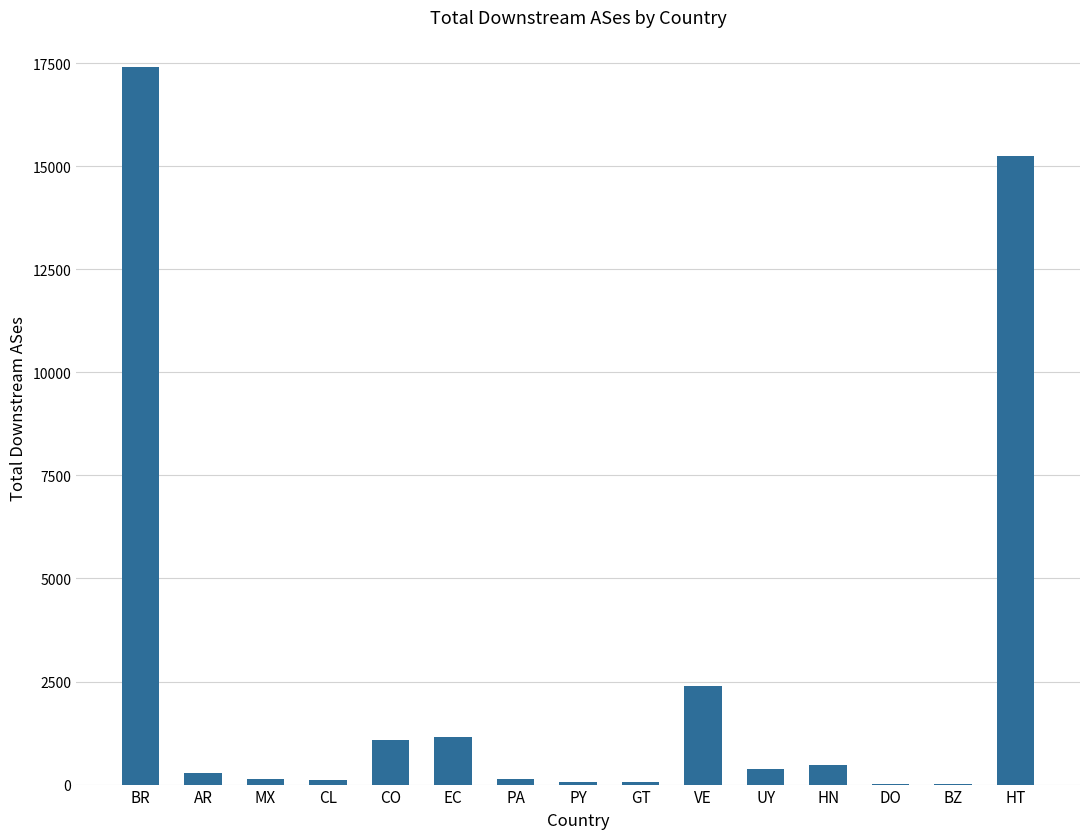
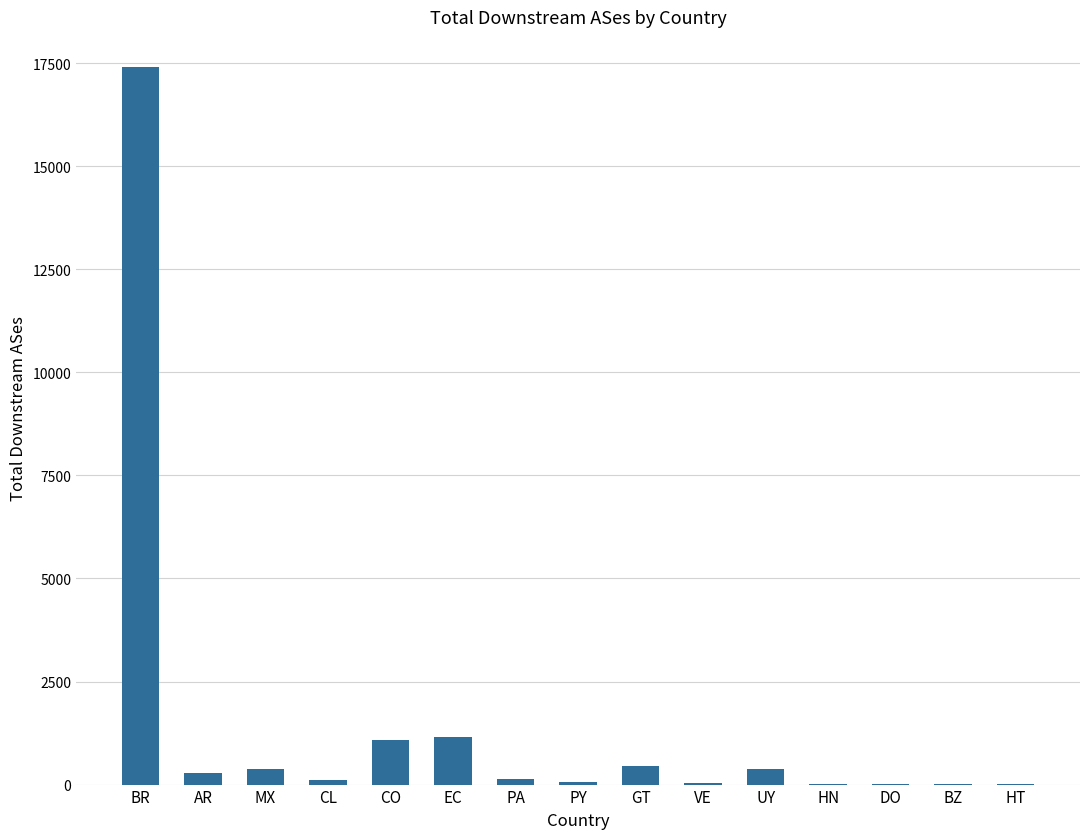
MX: 100 -> 400
GT: 100 -> 500
VE: 2400 -> 0
HN: 500 -> 0
HT: 15300 -> 0
